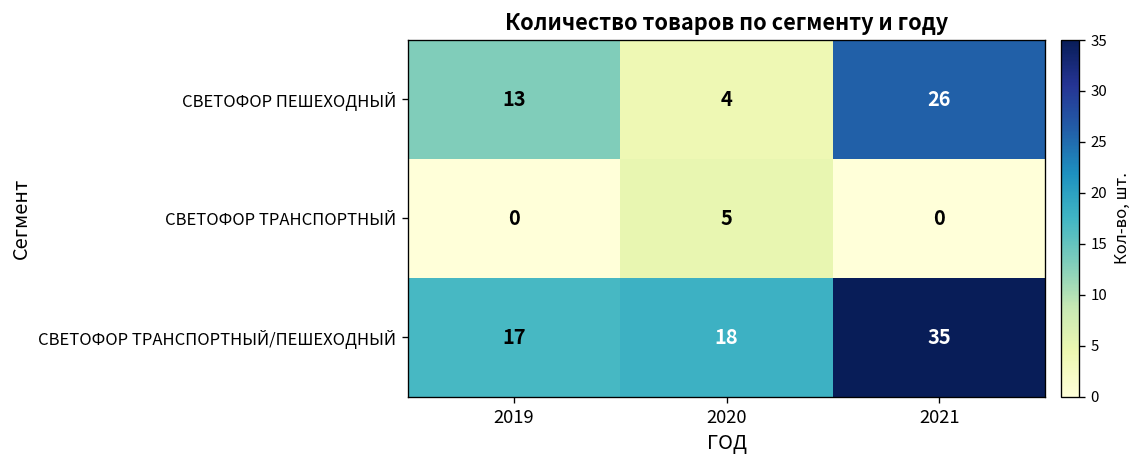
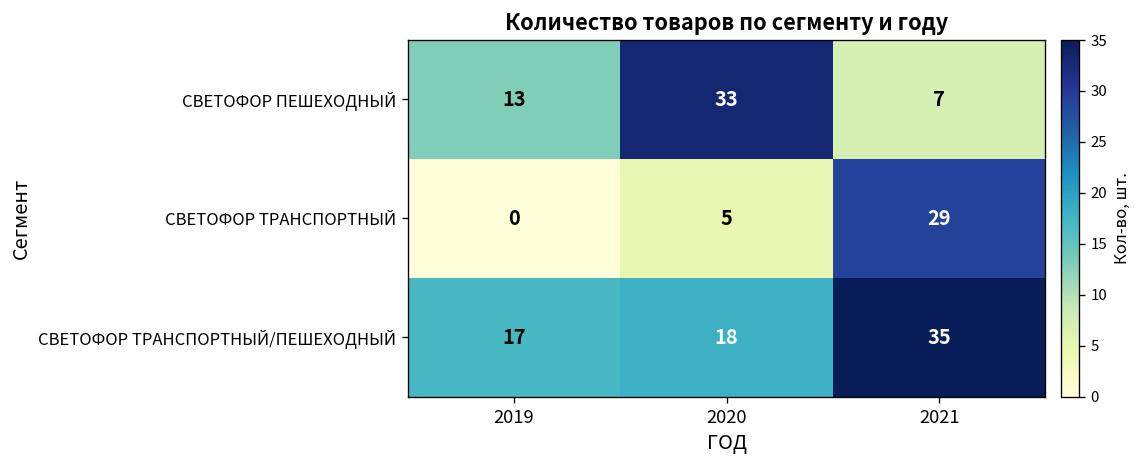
СВЕТОФОР ПЕШЕХОДНЫЙ, 2020: 4 -> 33
СВЕТОФОР ПЕШЕХОДНЫЙ, 2021: 26 -> 7
СВЕТОФОР ТРАНСПОРТНЫЙ, 2021: 0 -> 29
